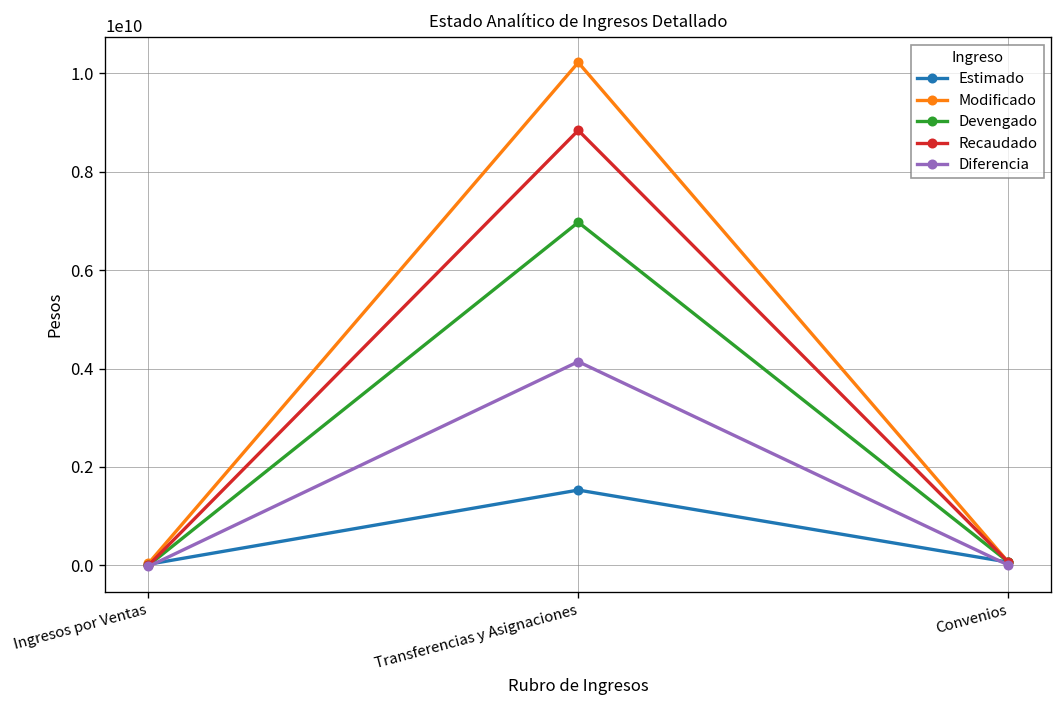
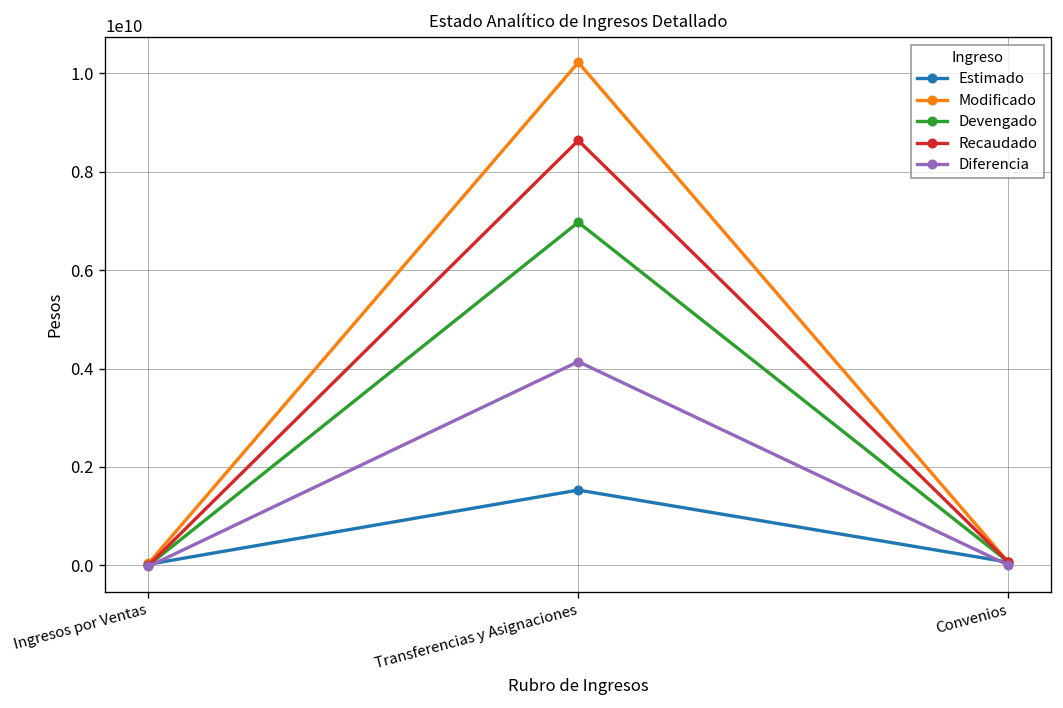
Recaudado, Transferencias y Asignaciones: 8800000000 -> 8600000000
